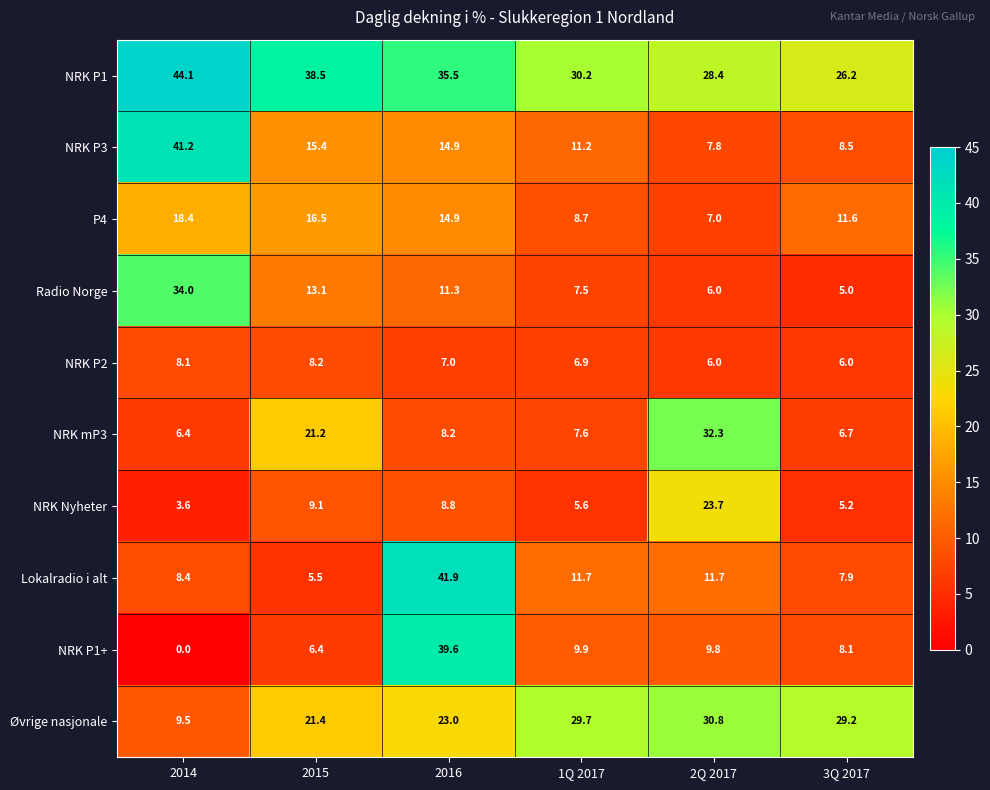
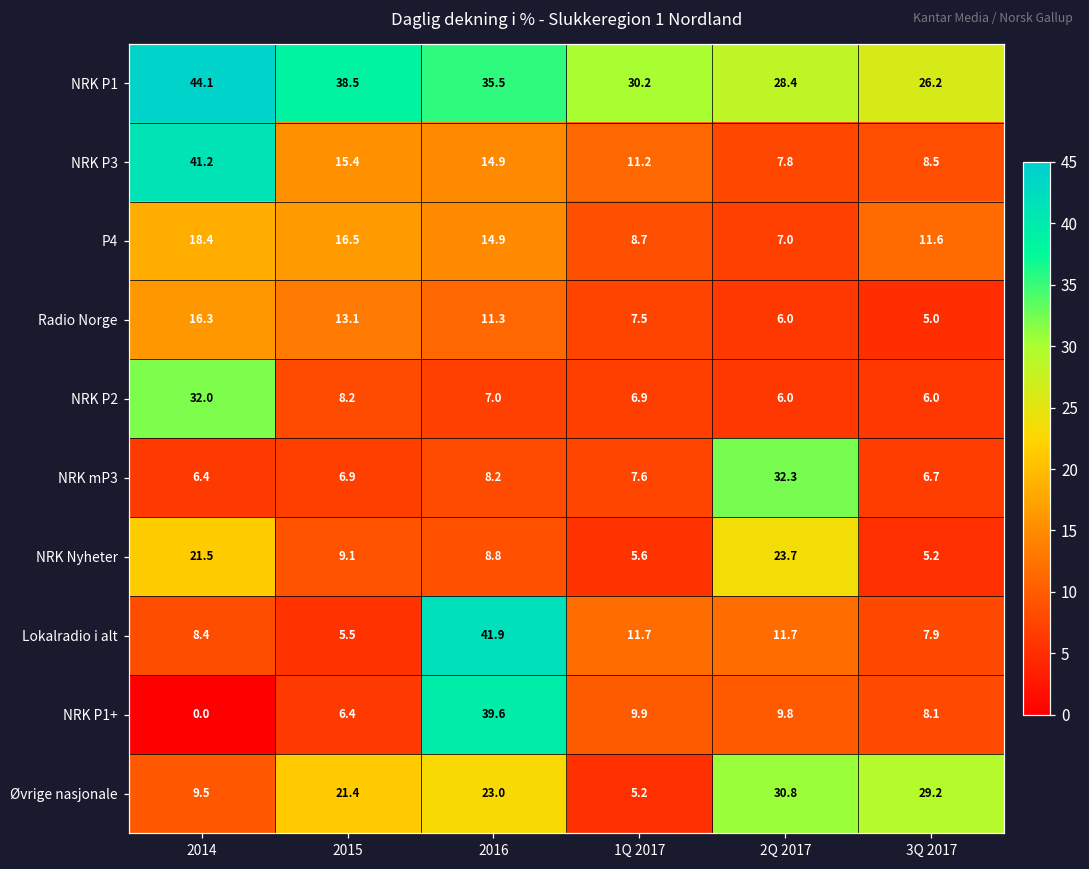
Radio Norge, 2014: 34.0 -> 16.3
NRK P2, 2014: 8.1 -> 32.0
NRK mP3, 2015: 21.2 -> 6.9
NRK Nyheter, 2014: 3.6 -> 21.5
Øvrige nasjonale, 1Q 2017: 29.7 -> 5.2
